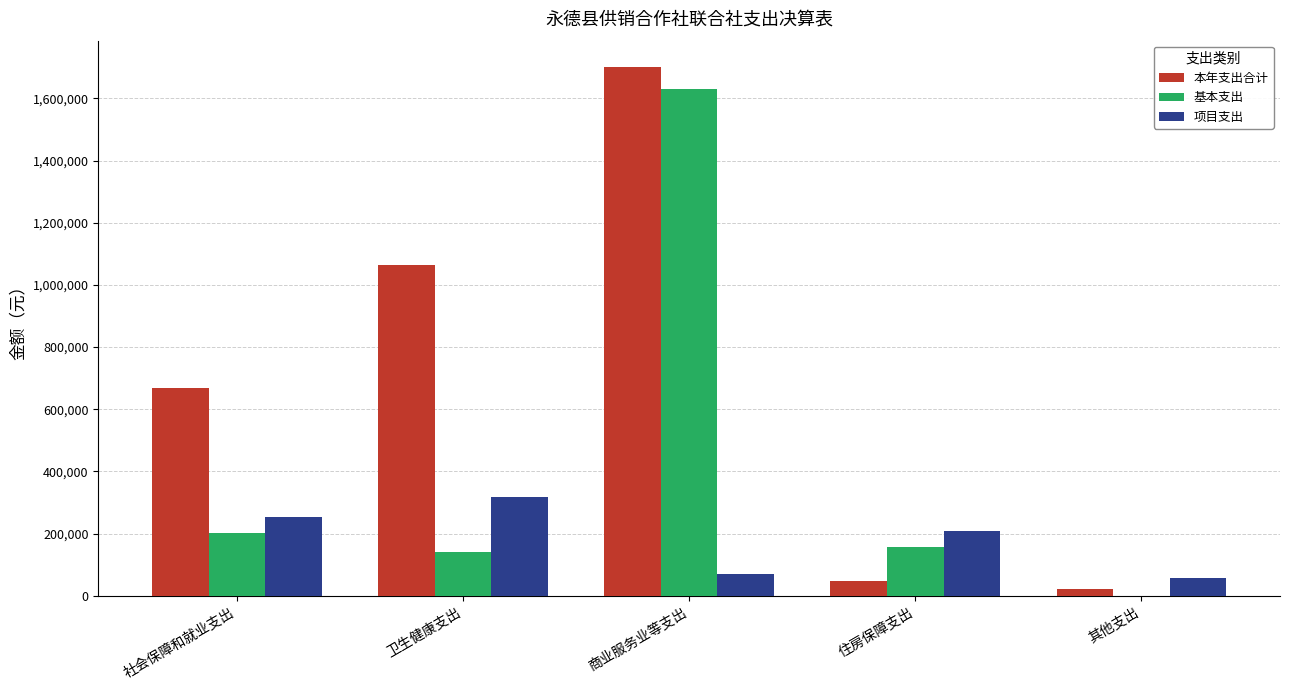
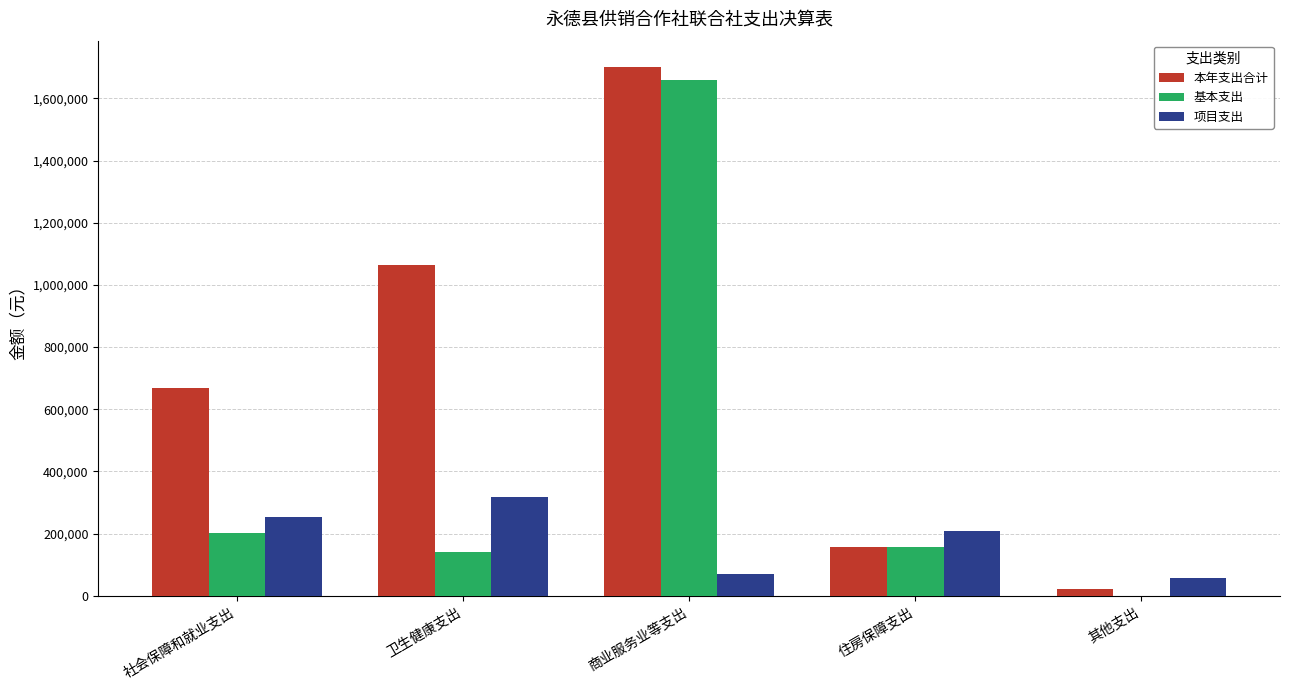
基本支出, 商业服务业等支出: 1,630,000 -> 1,660,000
本年支出合计, 住房保障支出: 50,000 -> 160,000
